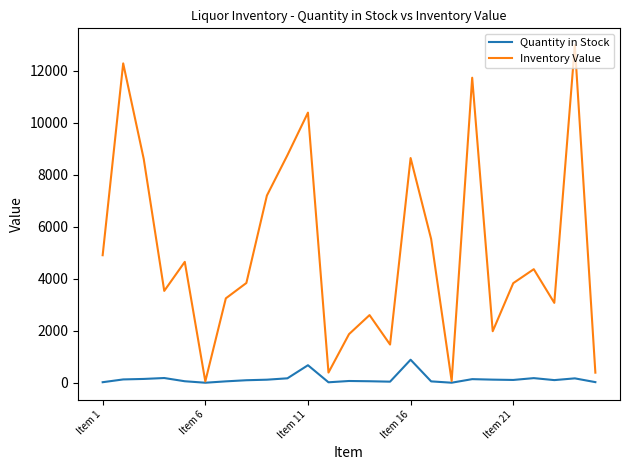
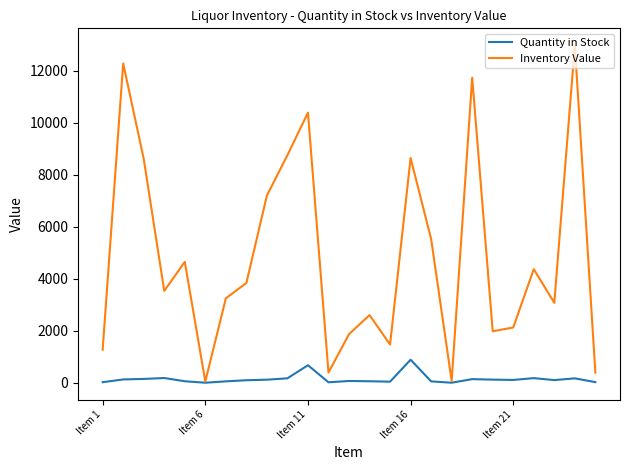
Inventory Value, Item 1: 4900 -> 1300
Inventory Value, Item 21: 3800 -> 2100
